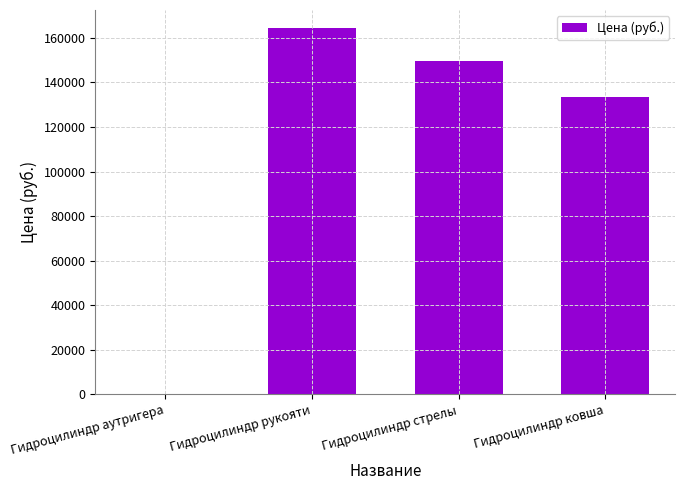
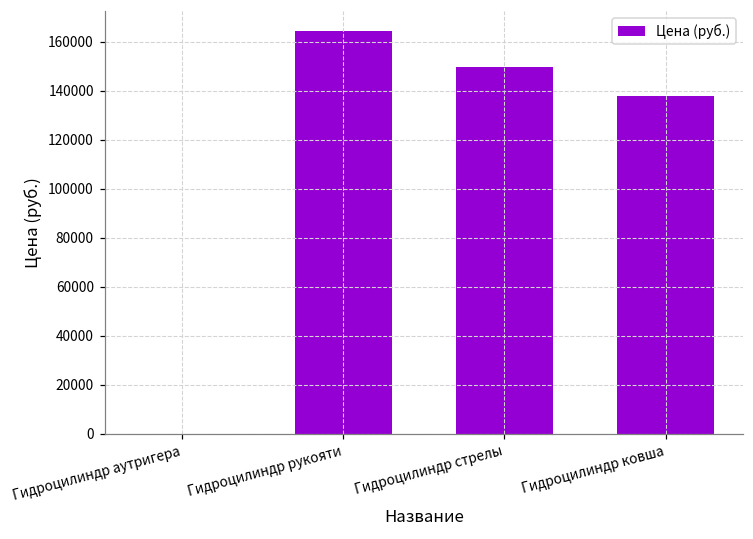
Гидроцилиндр ковша: 134000 -> 138000
